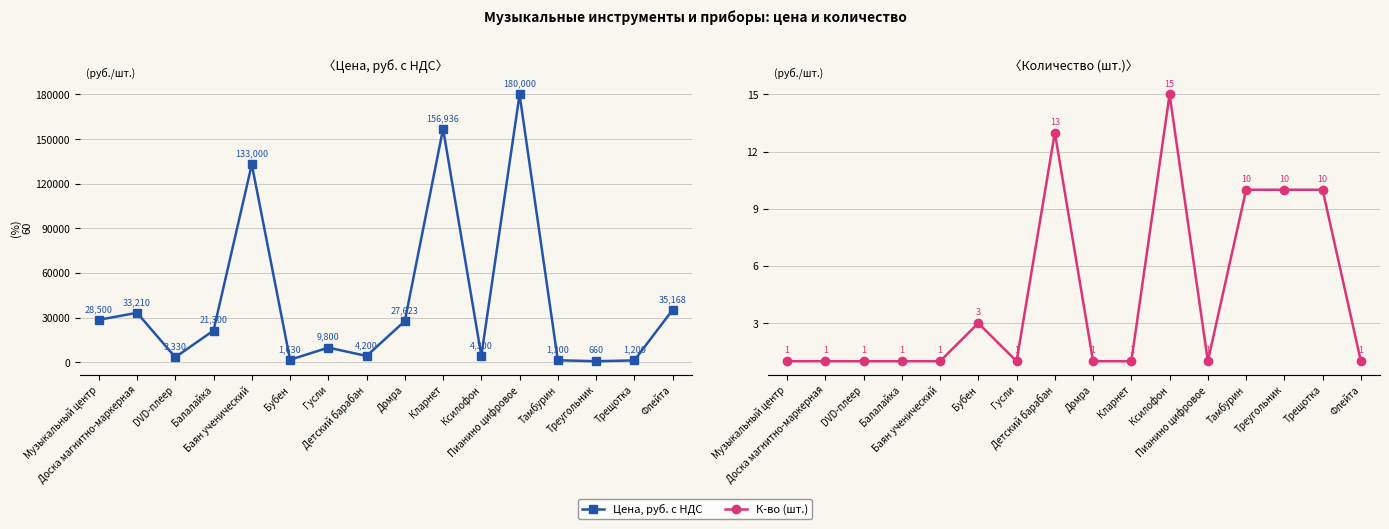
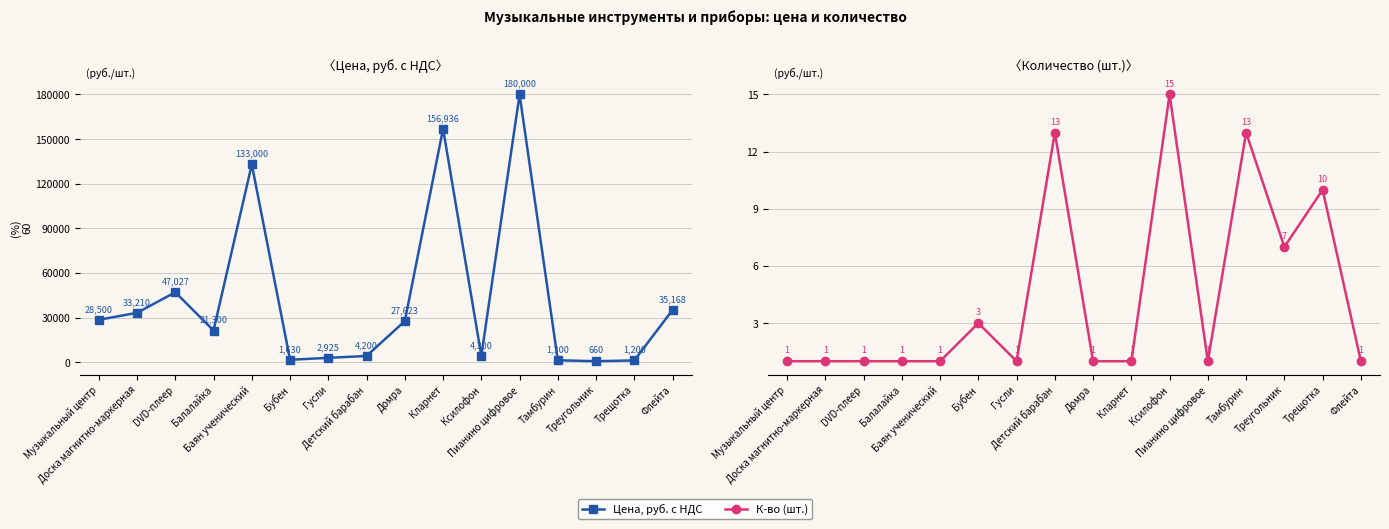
〈Цена, руб. с НДС〉, DVD-плеер: 3,330 -> 47,027
〈Цена, руб. с НДС〉, Гусли: 9,800 -> 2,925
〈Количество (шт.)〉, Тамбурин: 10 -> 13
〈Количество (шт.)〉, Треугольник: 10 -> 7
